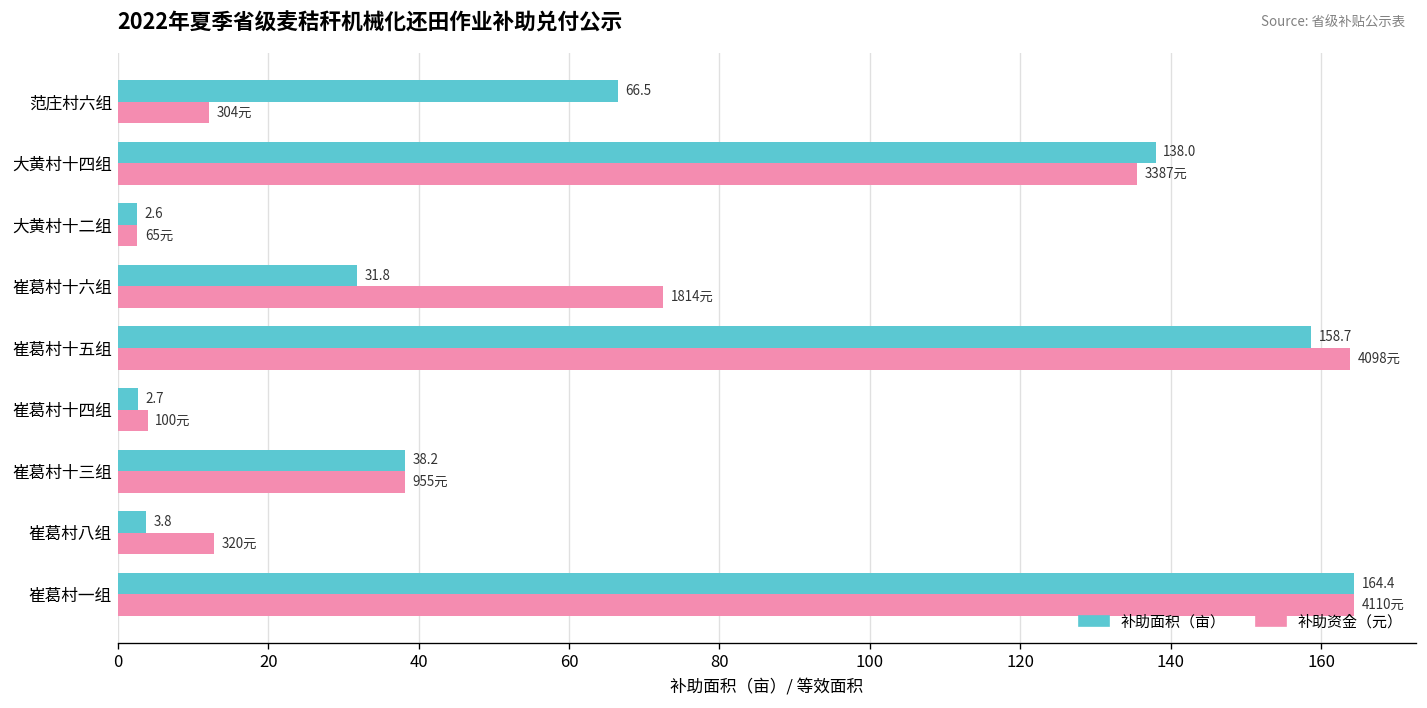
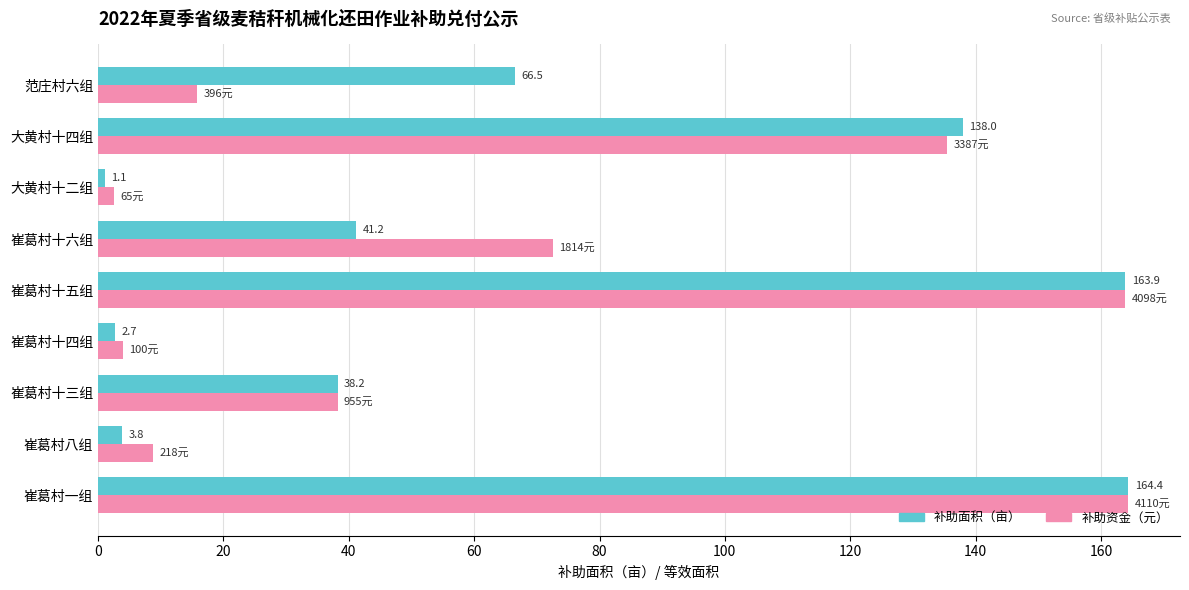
补助资金（元）, 范庄村六组: 304元 -> 396元
补助面积（亩）, 大黄村十二组: 2.6 -> 1.1
补助面积（亩）, 崔葛村十六组: 31.8 -> 41.2
补助面积（亩）, 崔葛村十五组: 158.7 -> 163.9
补助资金（元）, 崔葛村八组: 320元 -> 218元
